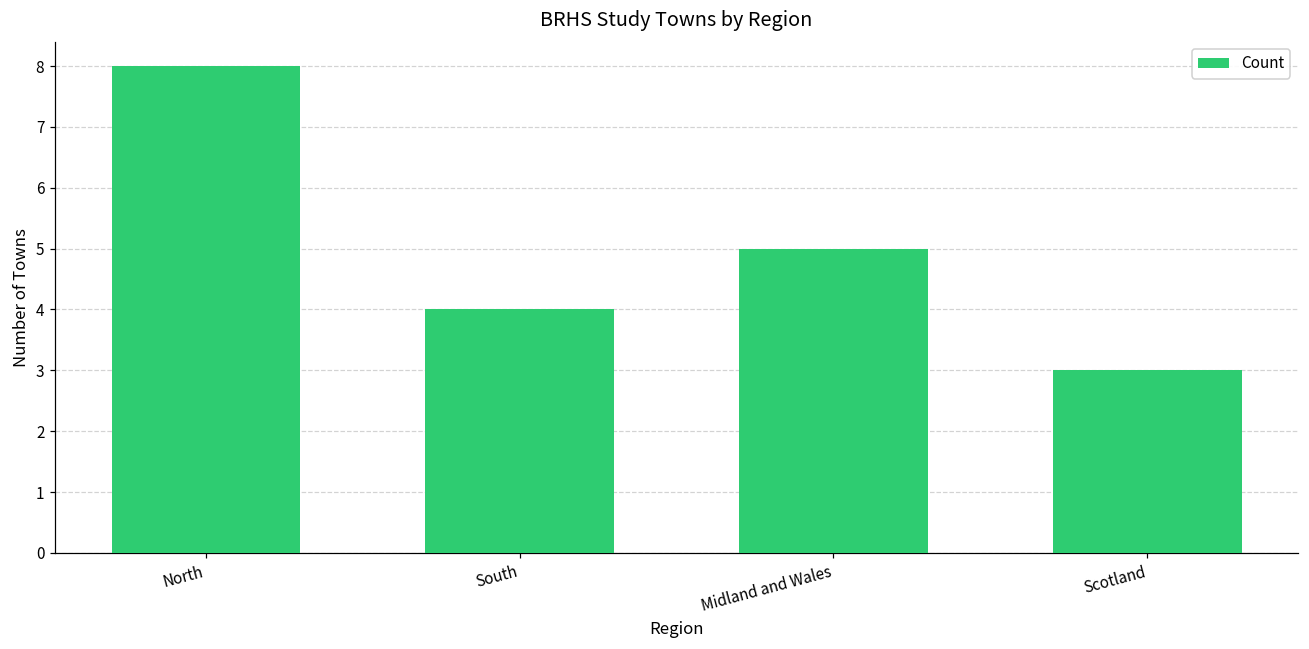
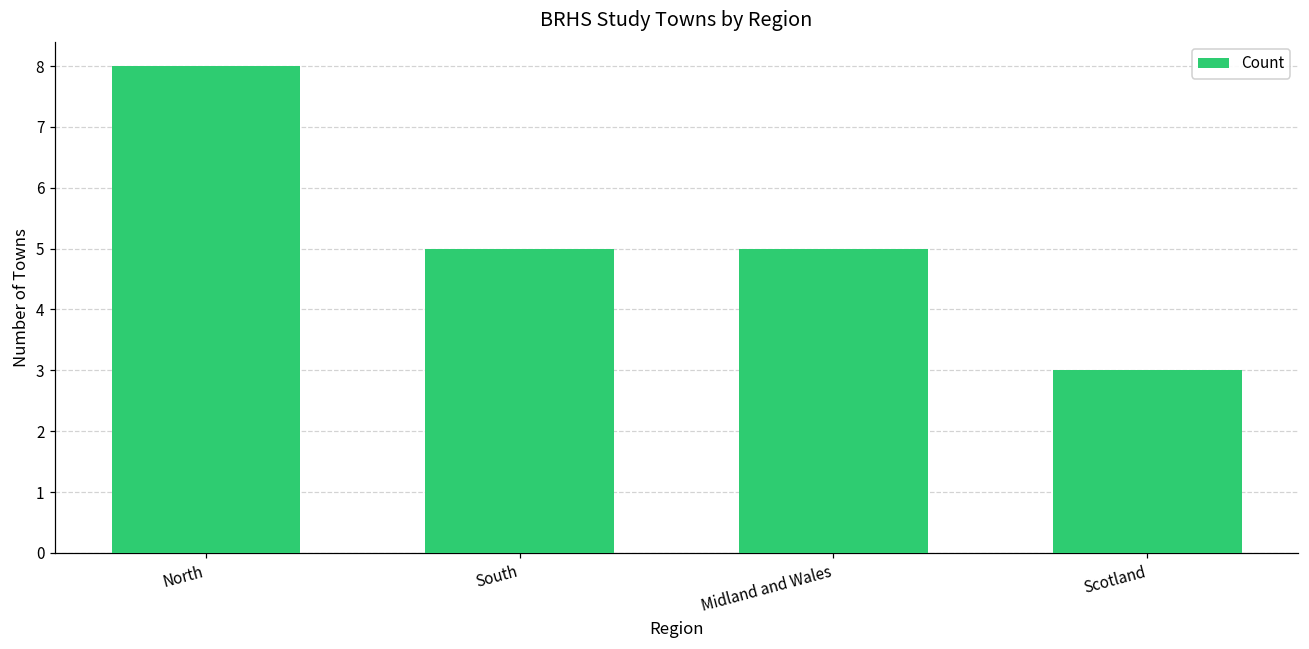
South: 4 -> 5
